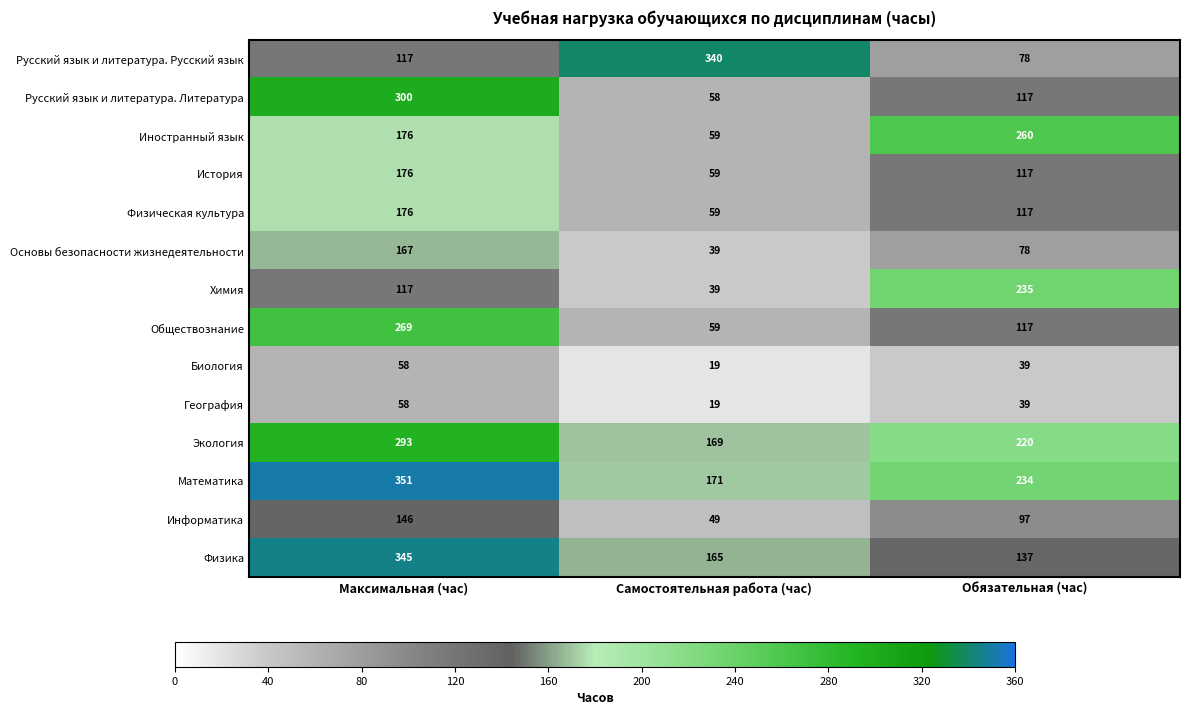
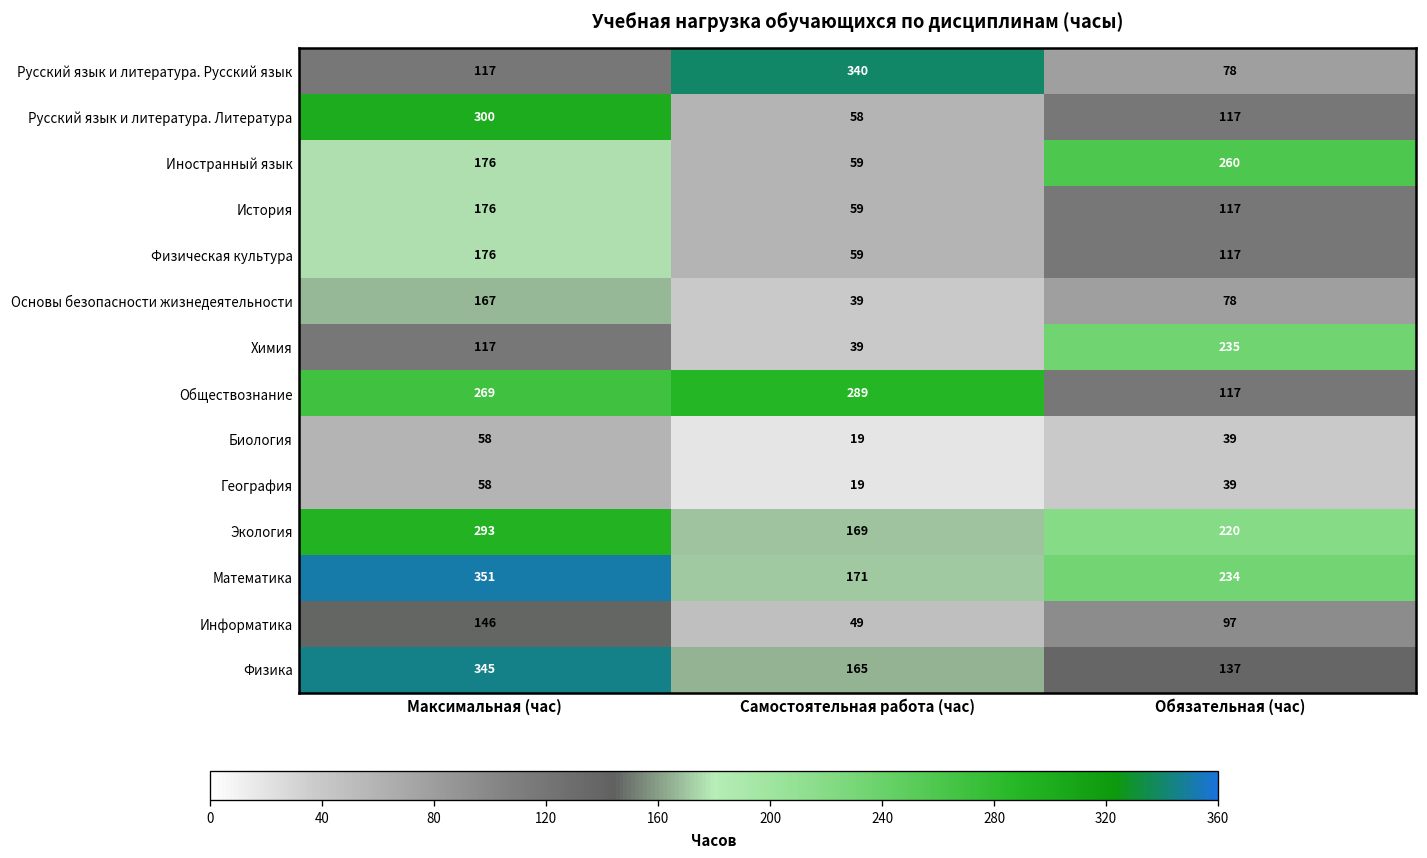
Обществознание, Самостоятельная работа (час): 59 -> 289
